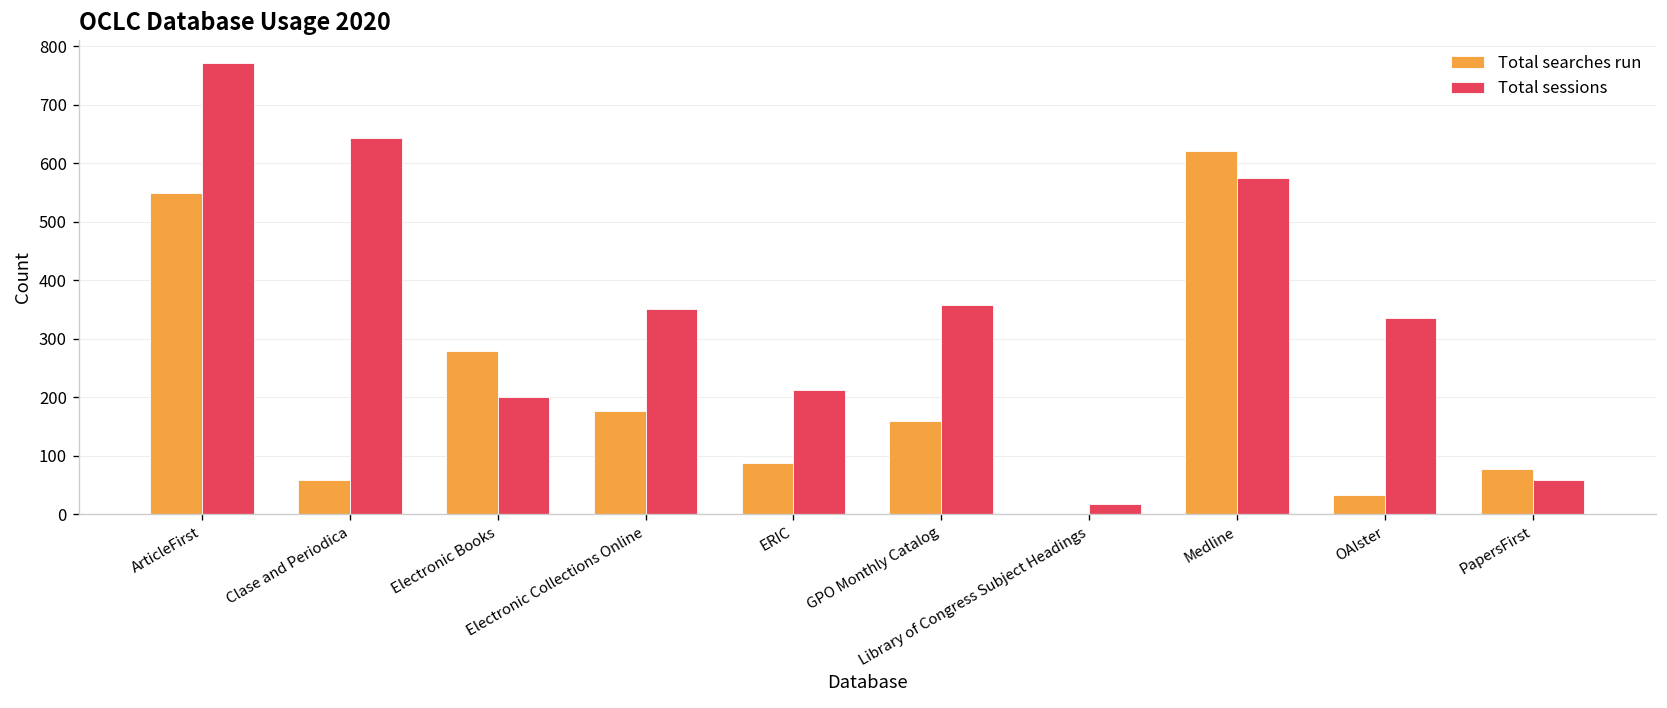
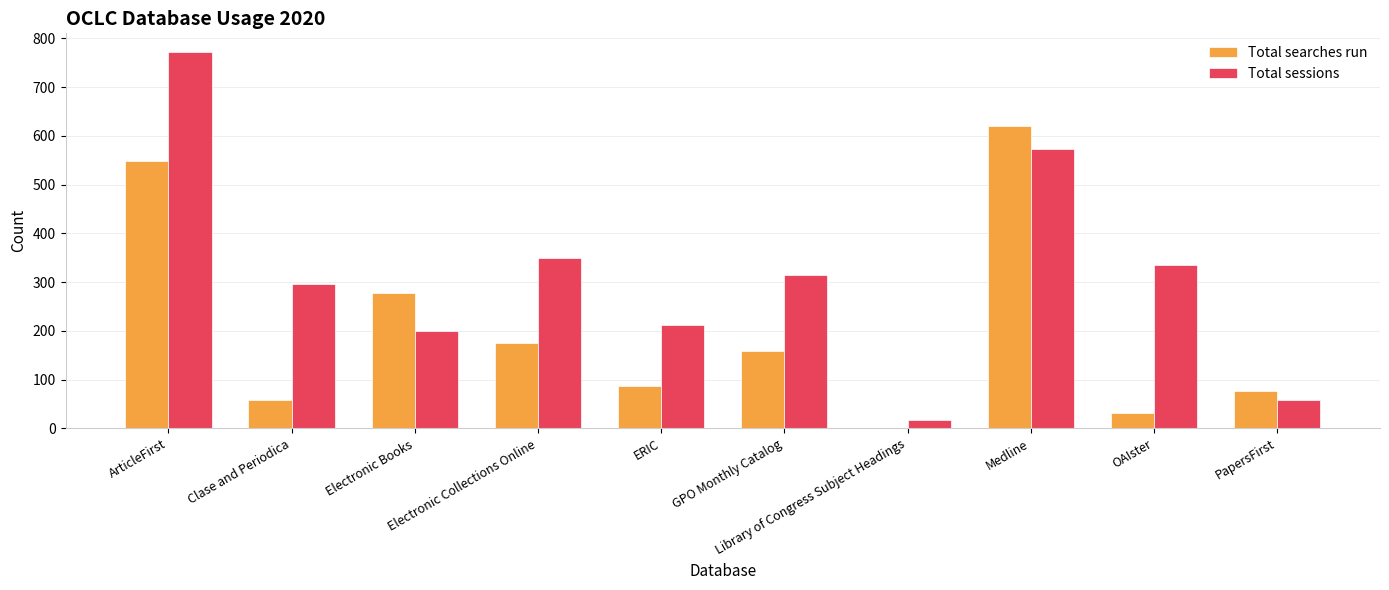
Total sessions, Clase and Periodica: 640 -> 300
Total sessions, GPO Monthly Catalog: 360 -> 320
